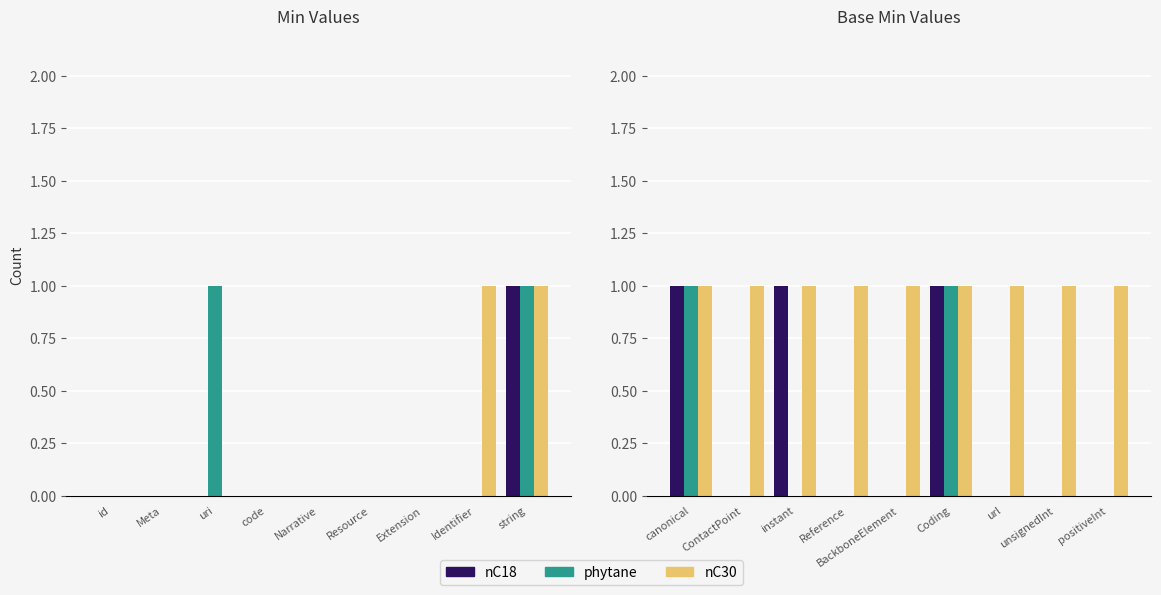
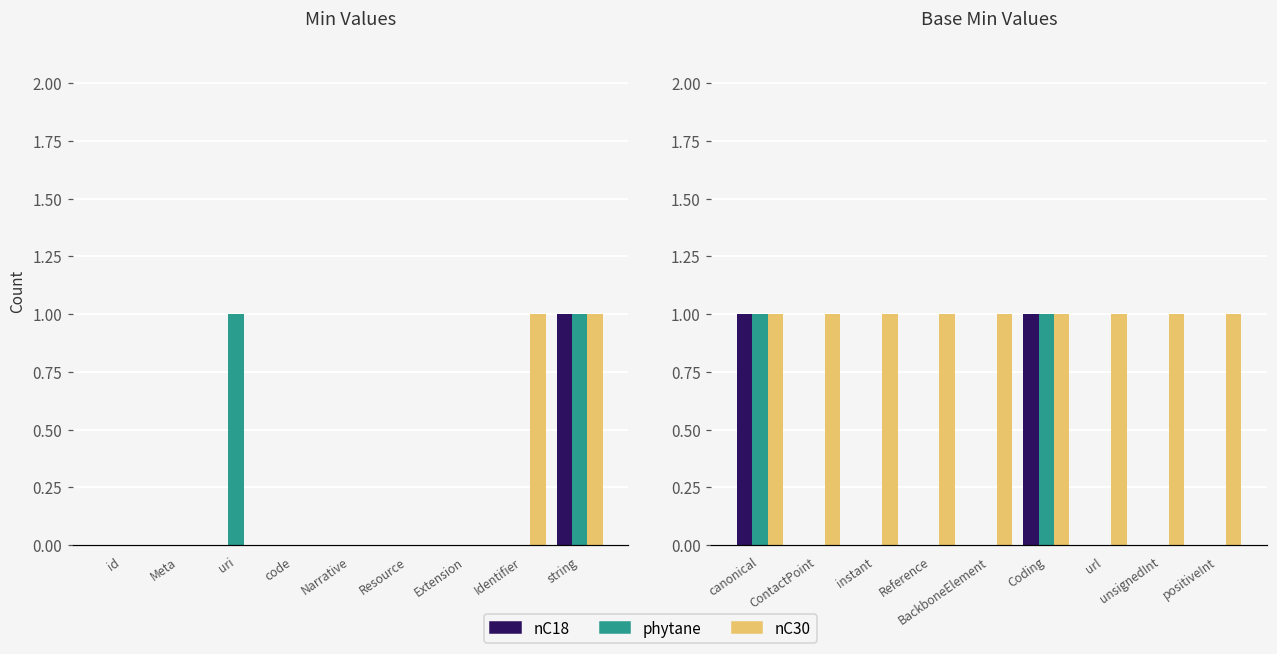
Base Min Values, nC18, instant: 1 -> 0
